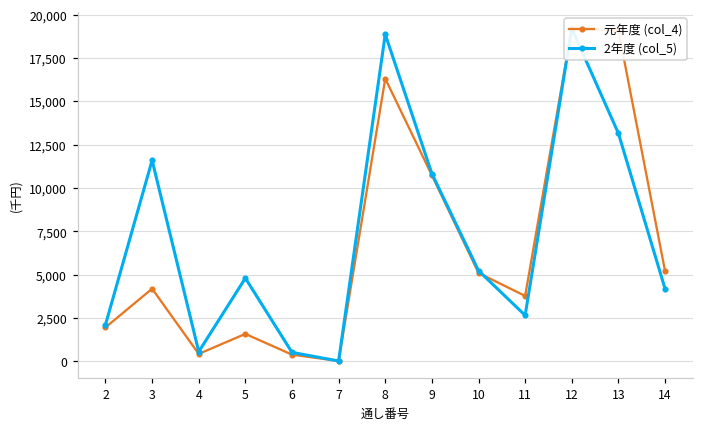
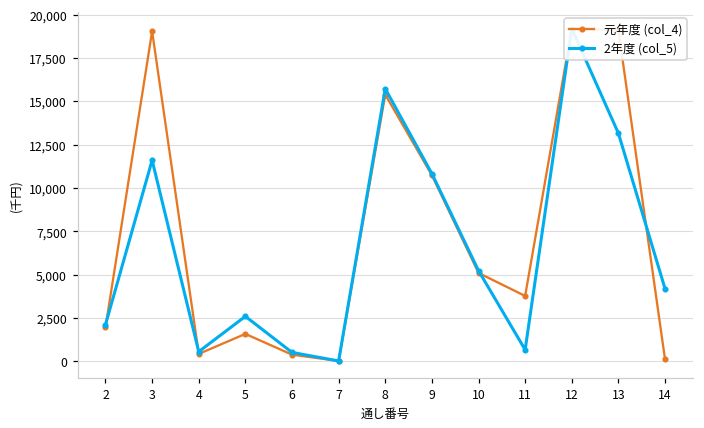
元年度 (col_4), 3: 4,200 -> 19,000
2年度 (col_5), 5: 4,800 -> 2,600
元年度 (col_4), 8: 16,300 -> 15,400
2年度 (col_5), 8: 18,900 -> 15,700
2年度 (col_5), 11: 2,700 -> 700
元年度 (col_4), 14: 5,200 -> 100
